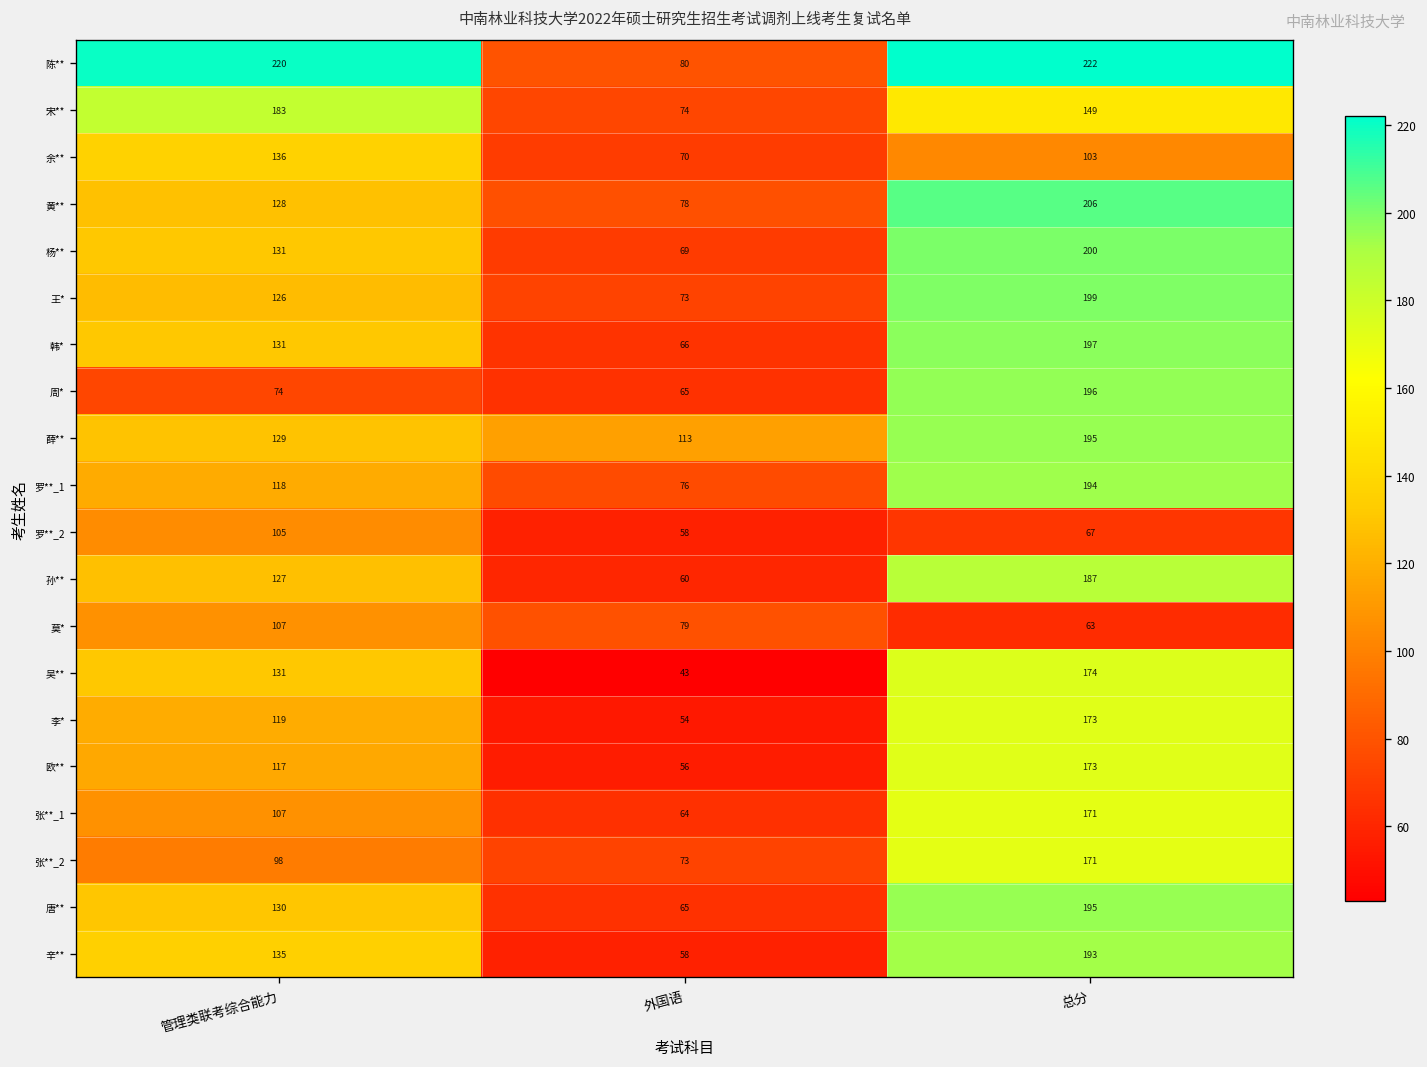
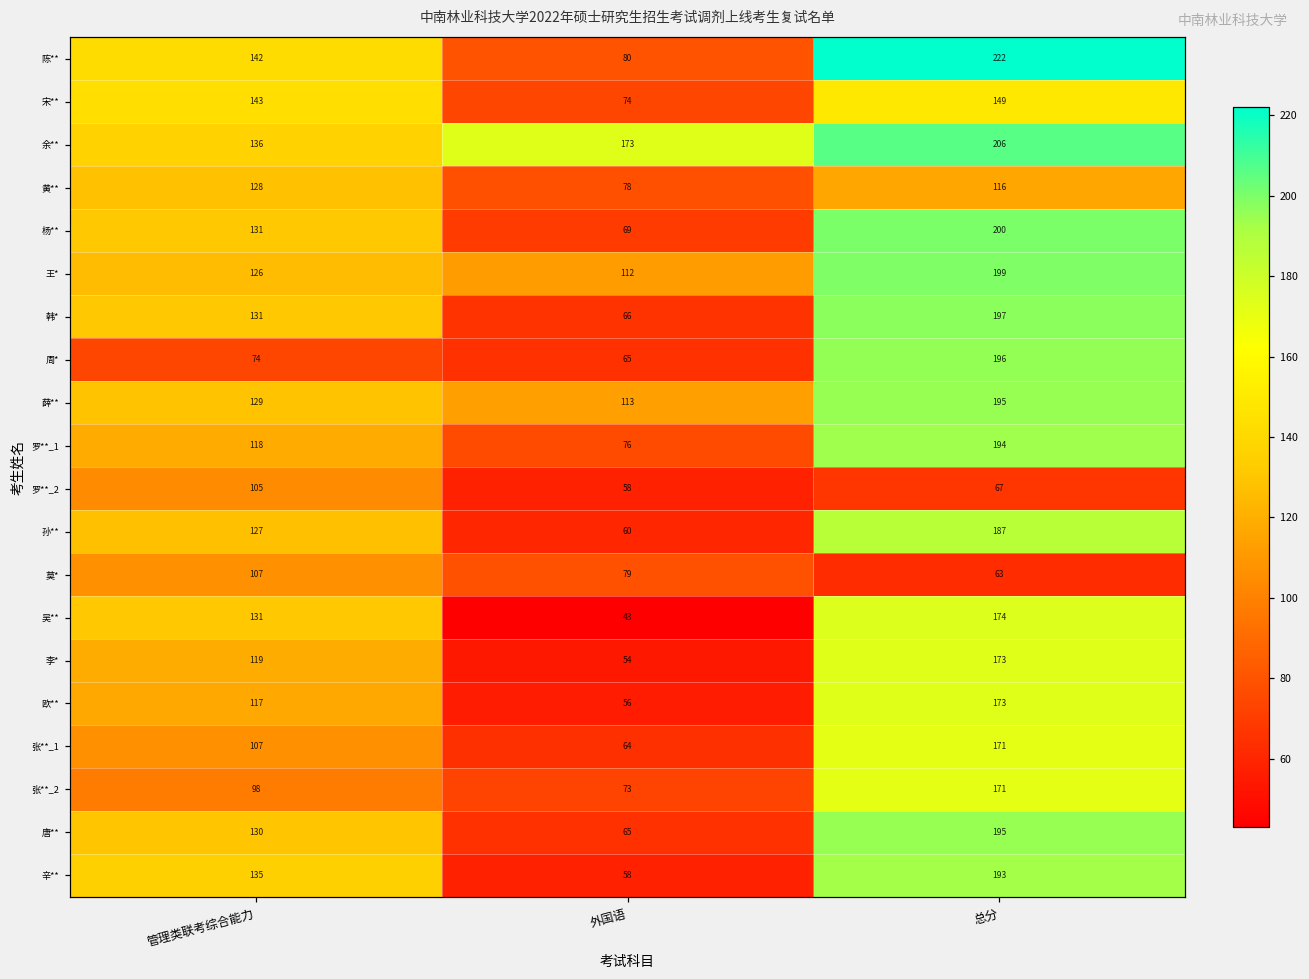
陈**, 管理类联考综合能力: 220 -> 142
宋**, 管理类联考综合能力: 183 -> 143
余**, 外国语: 70 -> 173
余**, 总分: 103 -> 206
黄**, 总分: 206 -> 116
王*, 外国语: 73 -> 112
